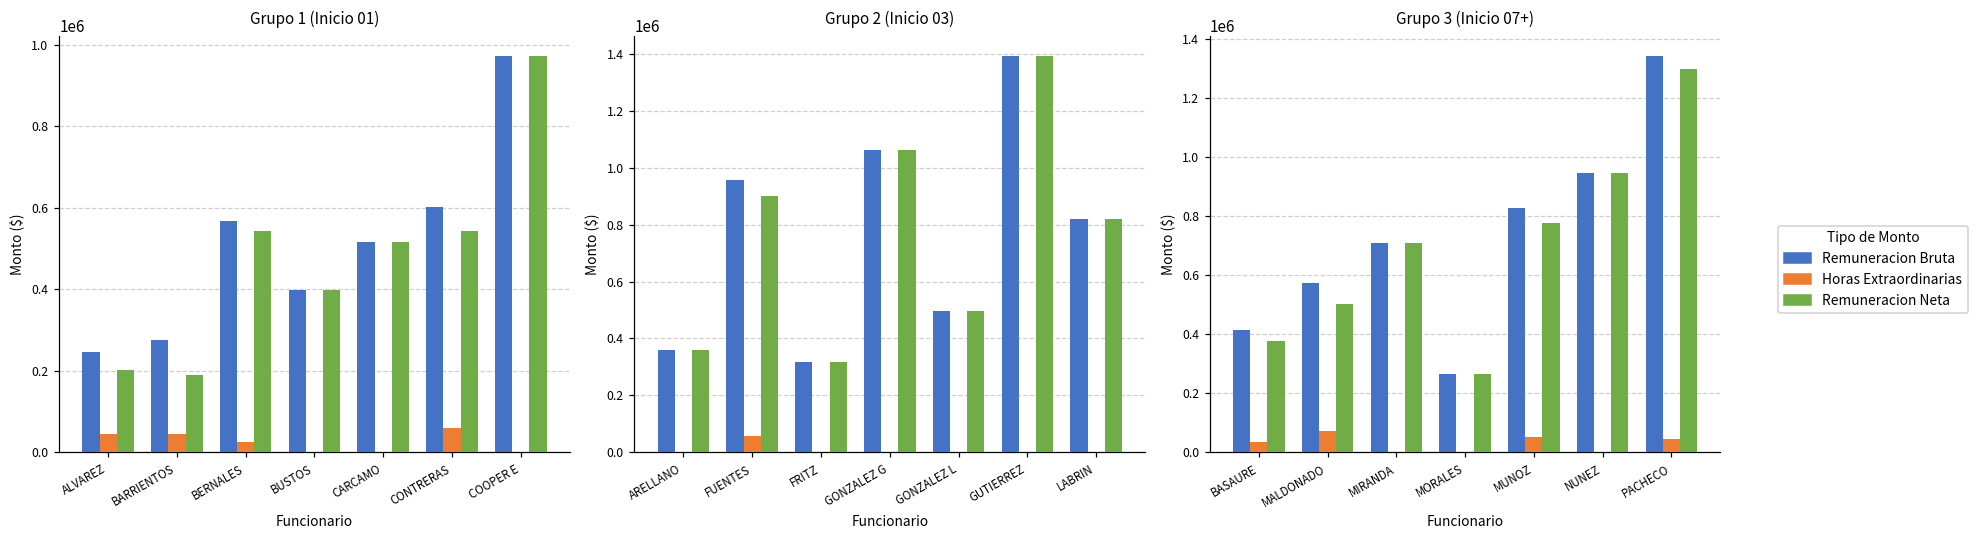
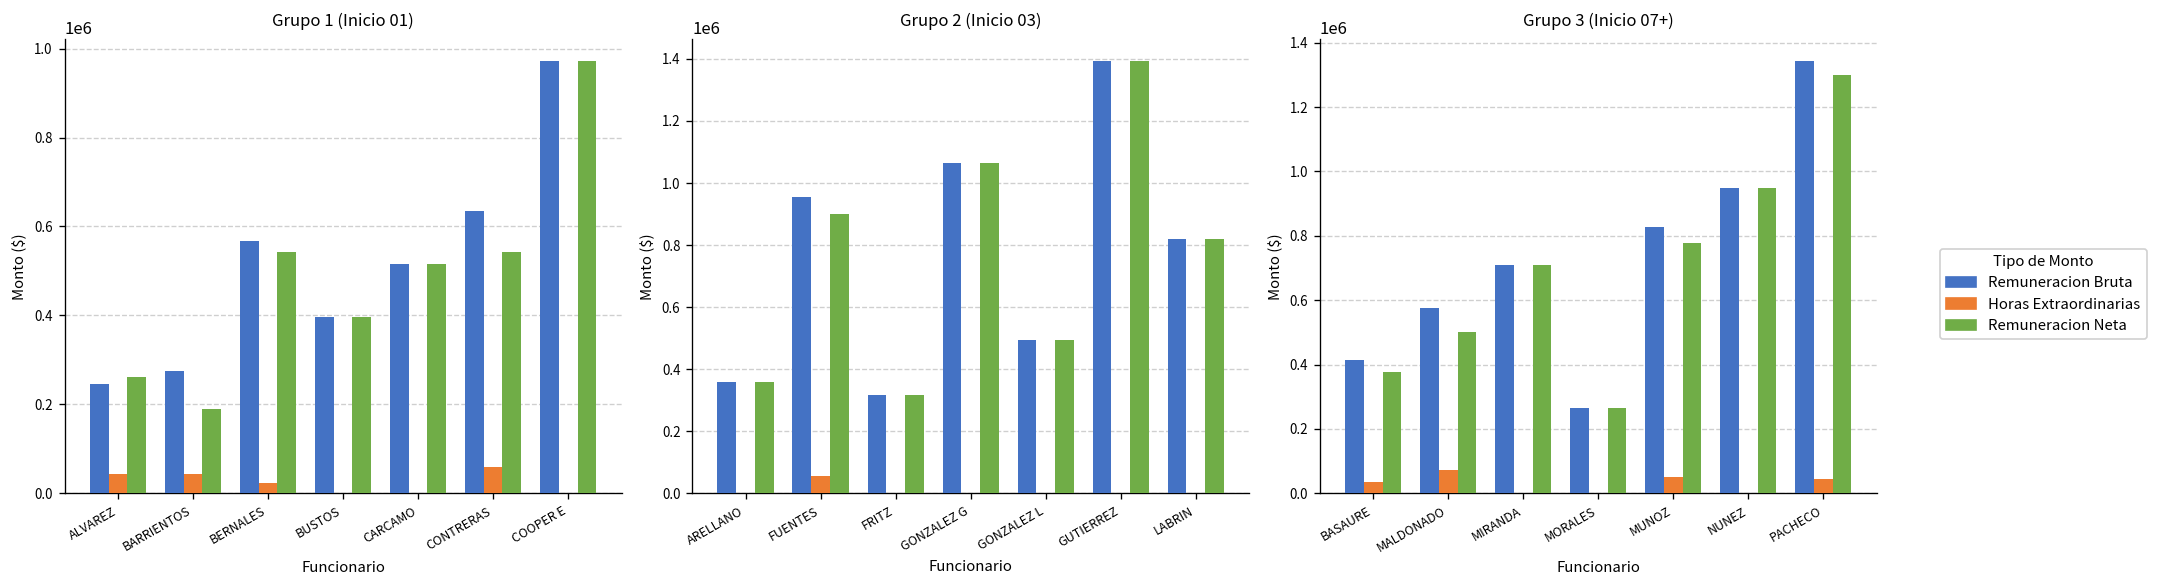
Grupo 1 (Inicio 01), Remuneracion Neta, ALVAREZ: 200000 -> 260000
Grupo 1 (Inicio 01), Remuneracion Bruta, CONTRERAS: 600000 -> 630000
